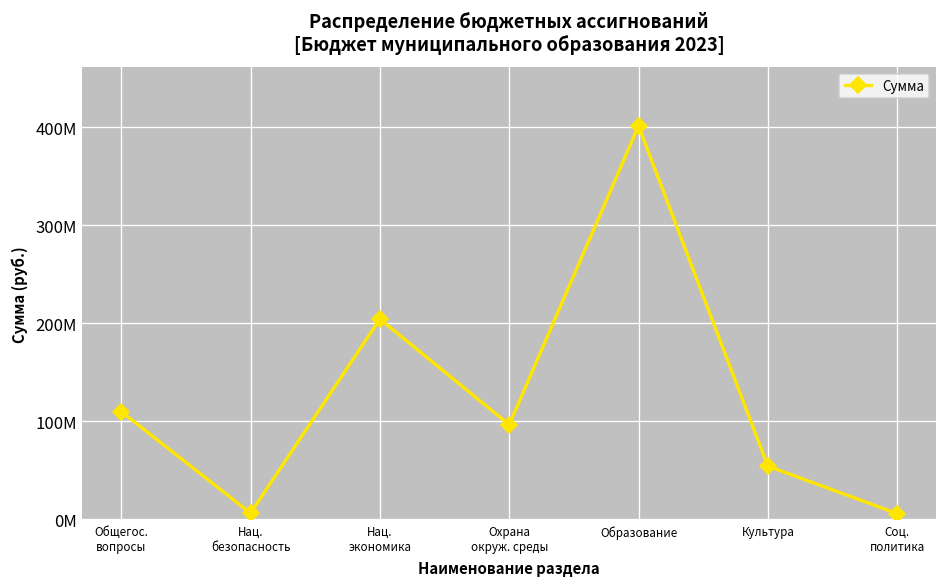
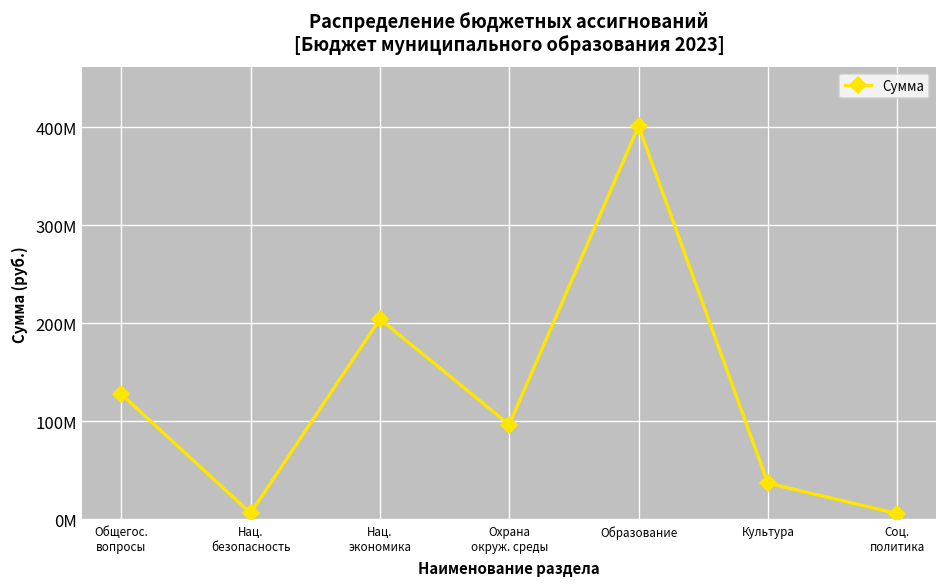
Общегос. вопросы: 110000000 -> 130000000
Культура: 50000000 -> 40000000
